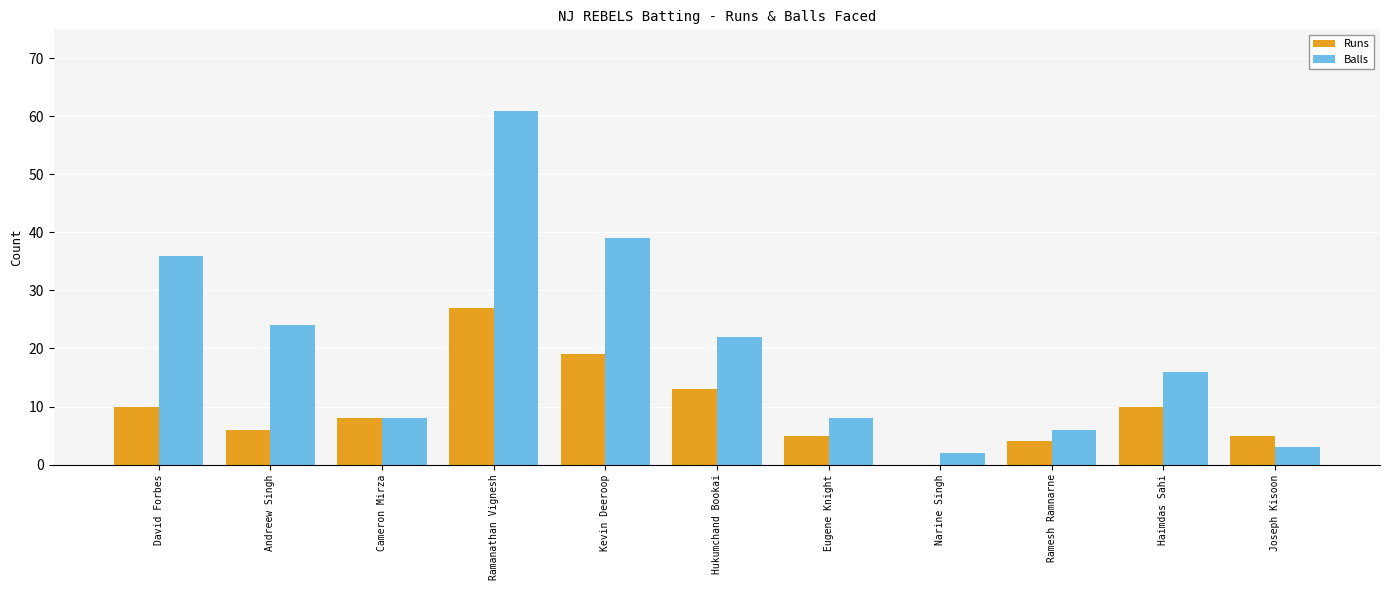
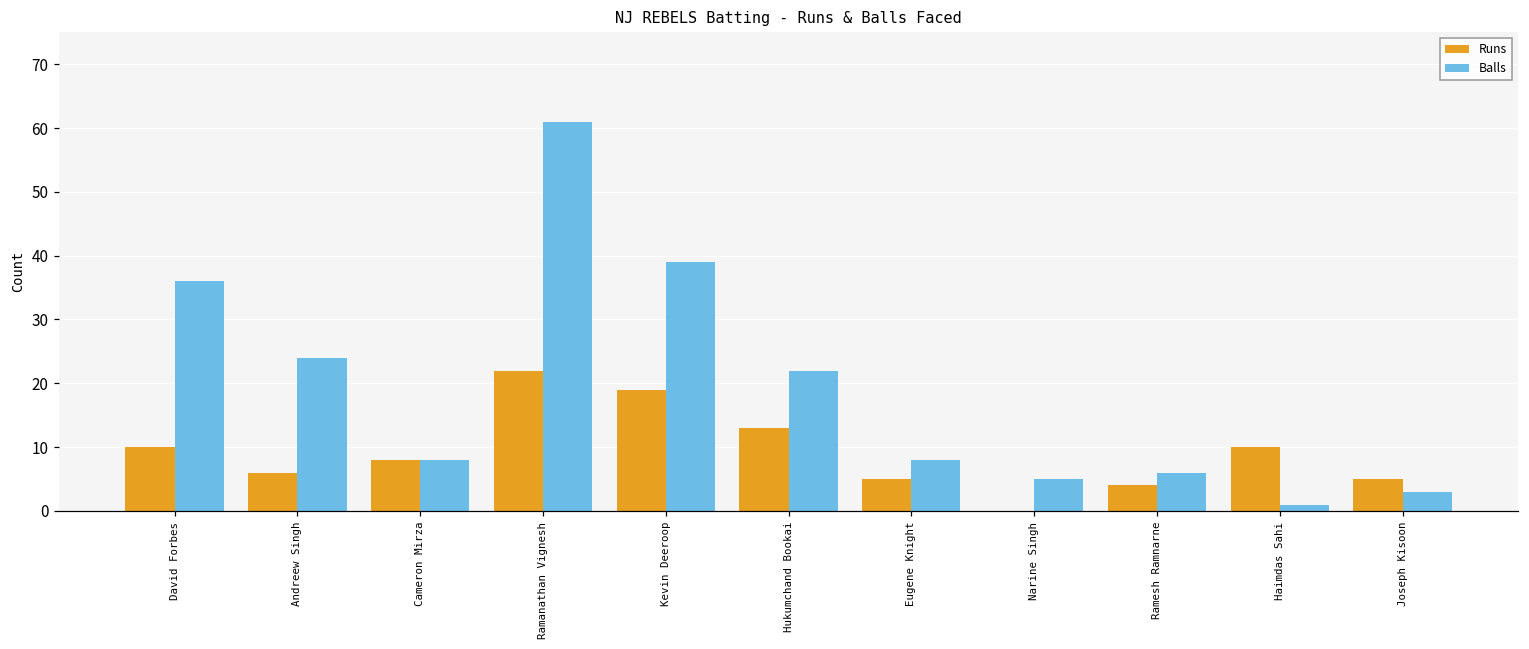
Runs, Ramanathan Vignesh: 27 -> 22
Balls, Narine Singh: 2 -> 5
Balls, Haimdas Sahi: 16 -> 1
